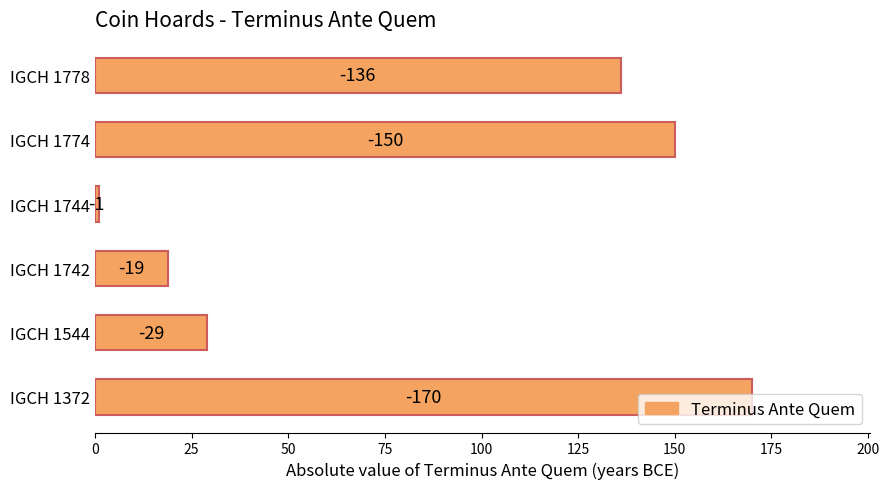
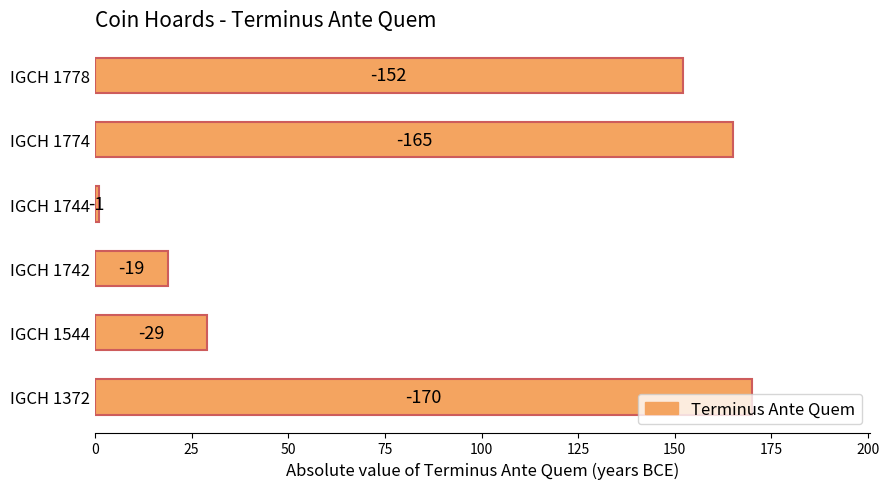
IGCH 1778: -136 -> -152
IGCH 1774: -150 -> -165
